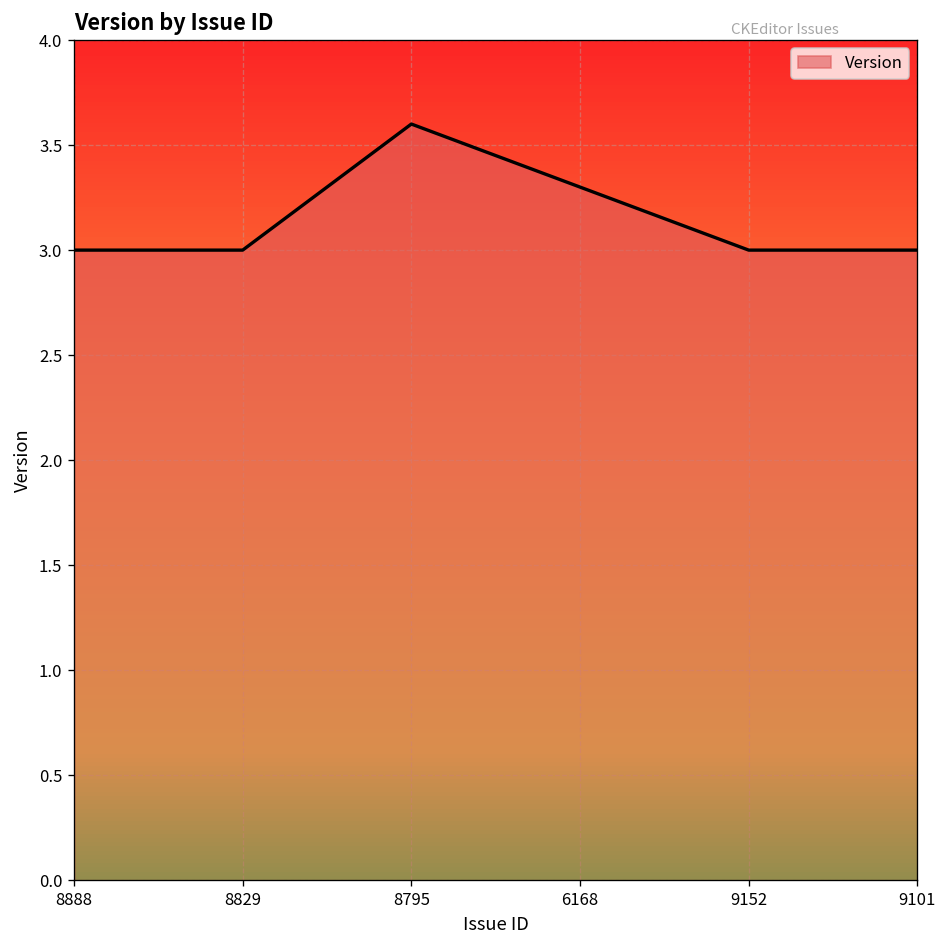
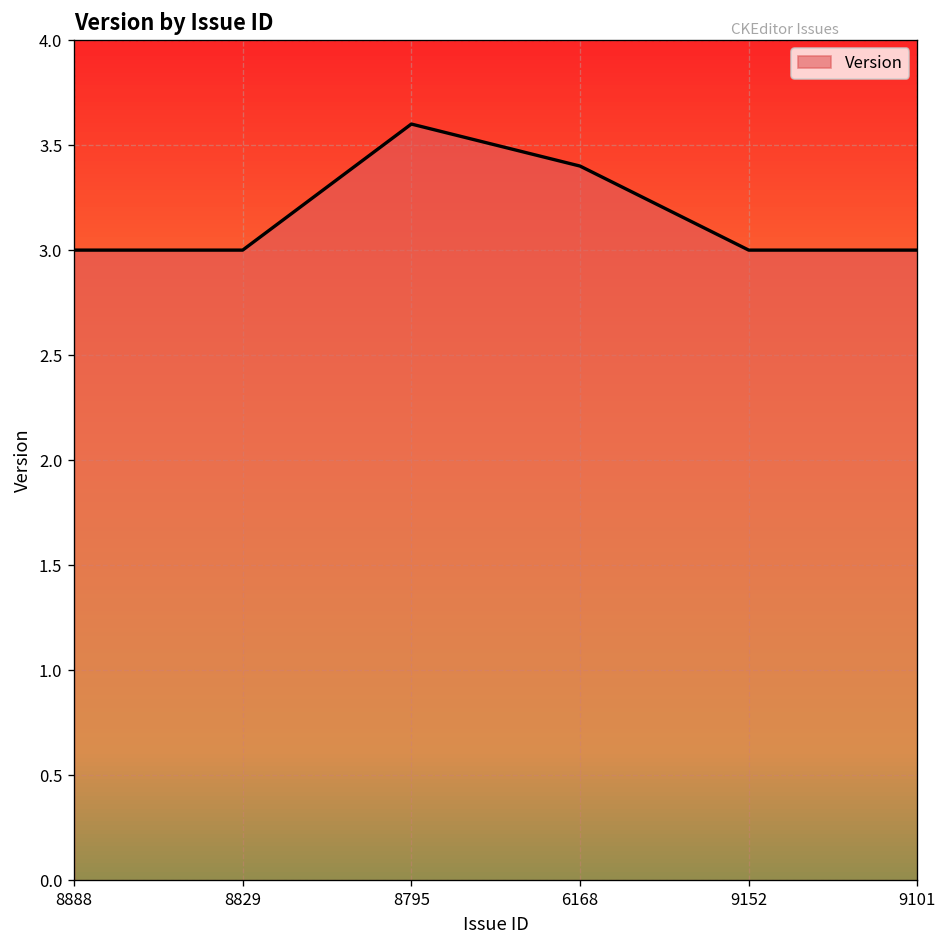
6168: 3.3 -> 3.4
